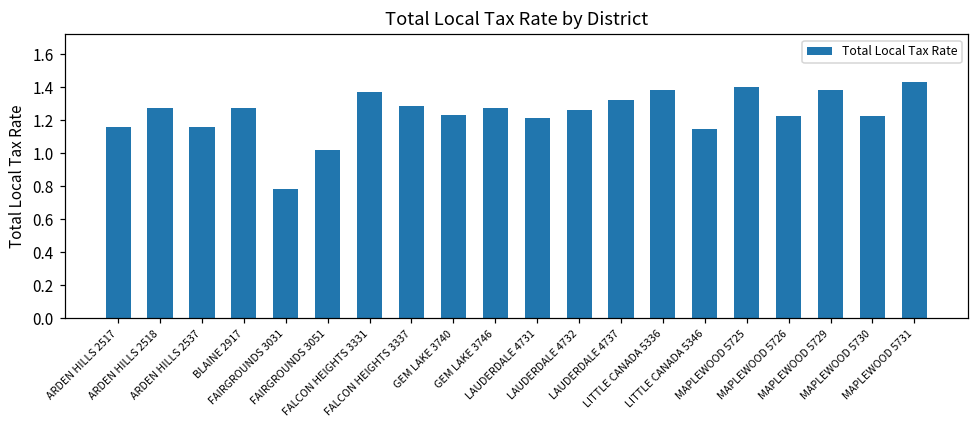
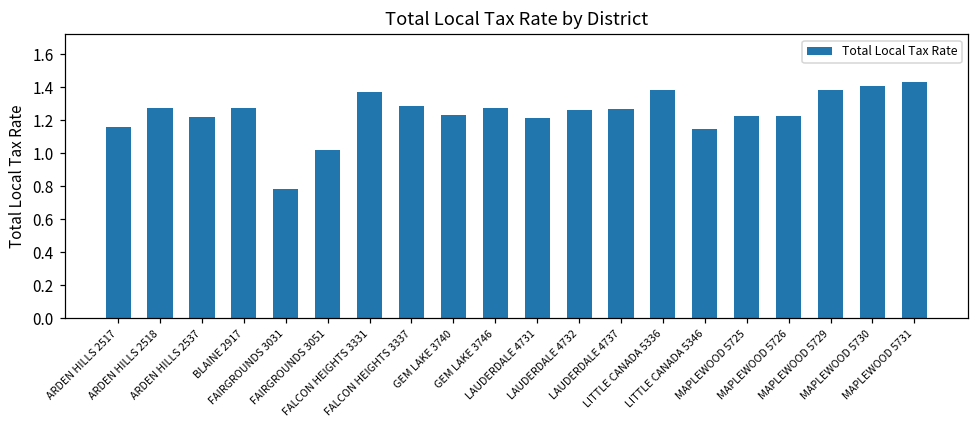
ARDEN HILLS 2537: 1.16 -> 1.22
LAUDERDALE 4737: 1.32 -> 1.27
MAPLEWOOD 5725: 1.40 -> 1.22
MAPLEWOOD 5730: 1.23 -> 1.41
